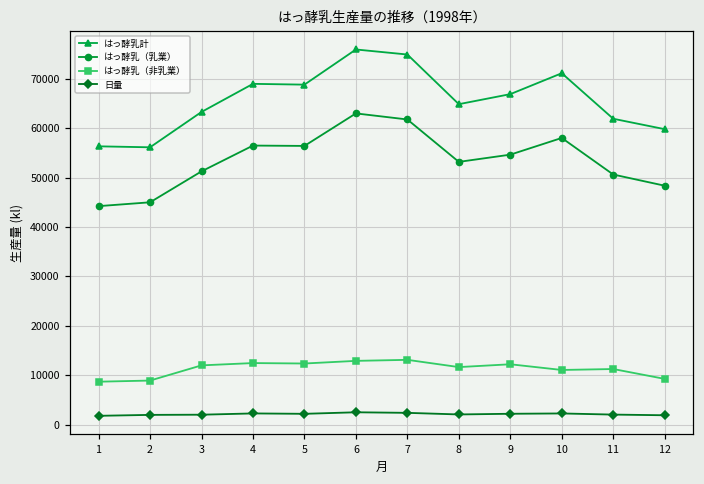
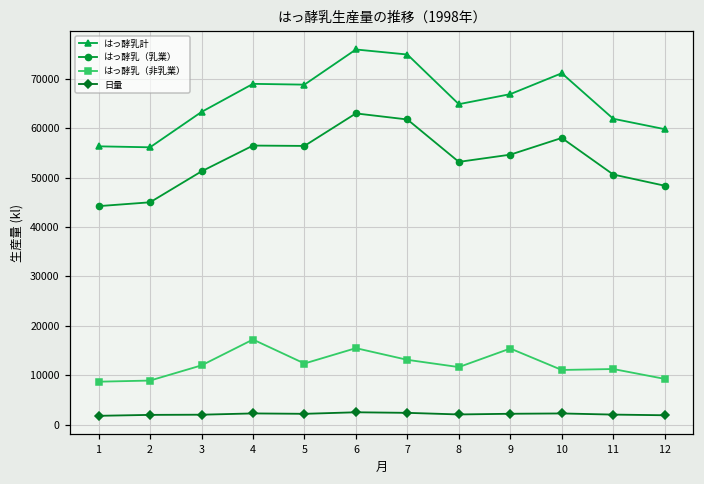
はっ酵乳（非乳業）, 4: 12000 -> 17000
はっ酵乳（非乳業）, 6: 13000 -> 16000
はっ酵乳（非乳業）, 9: 12000 -> 15000
